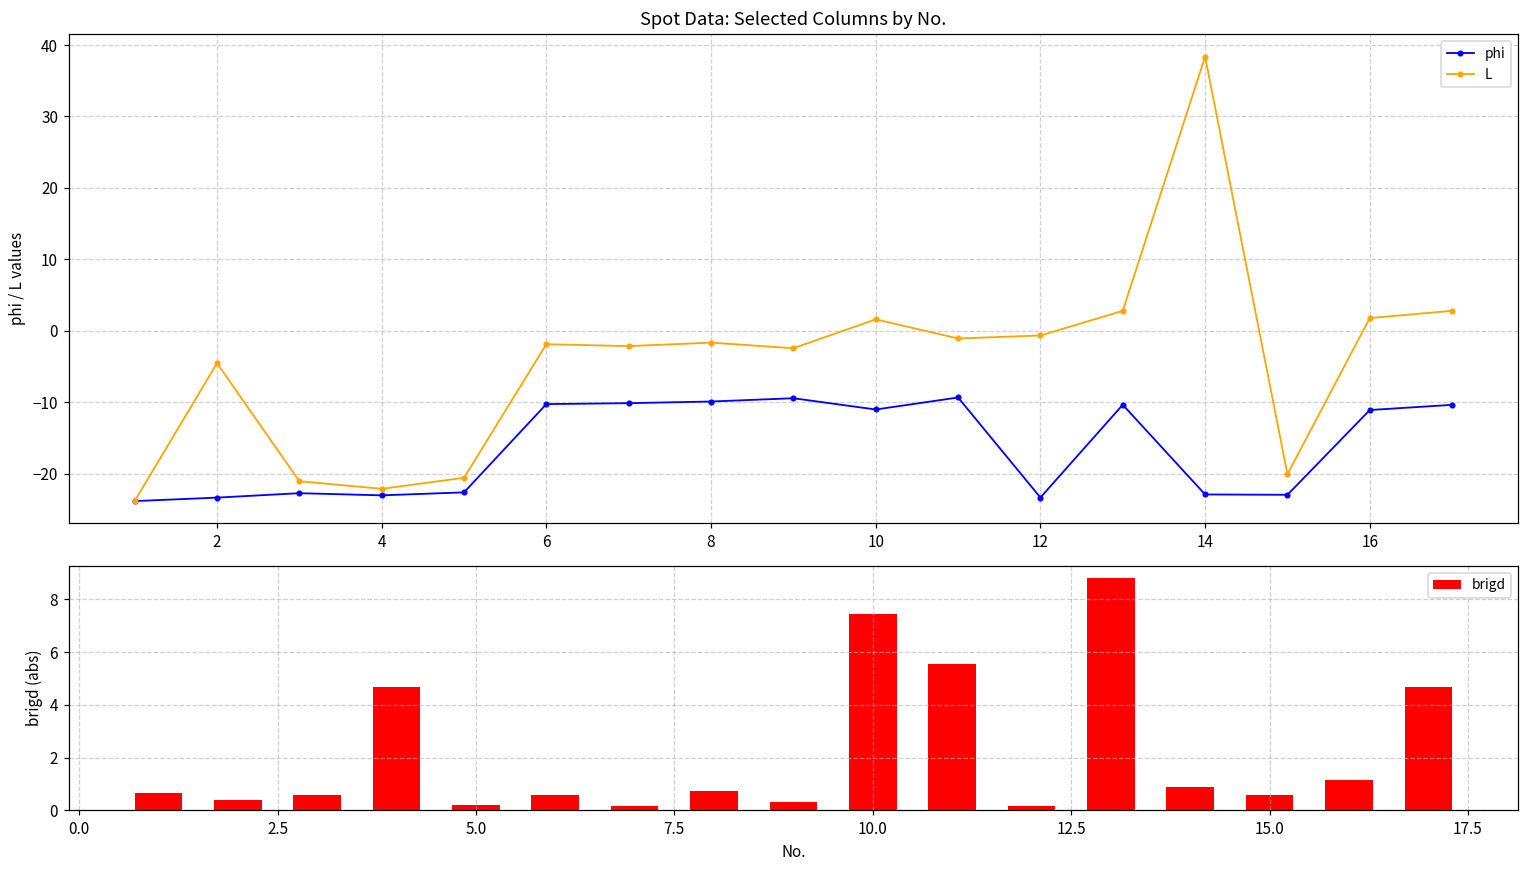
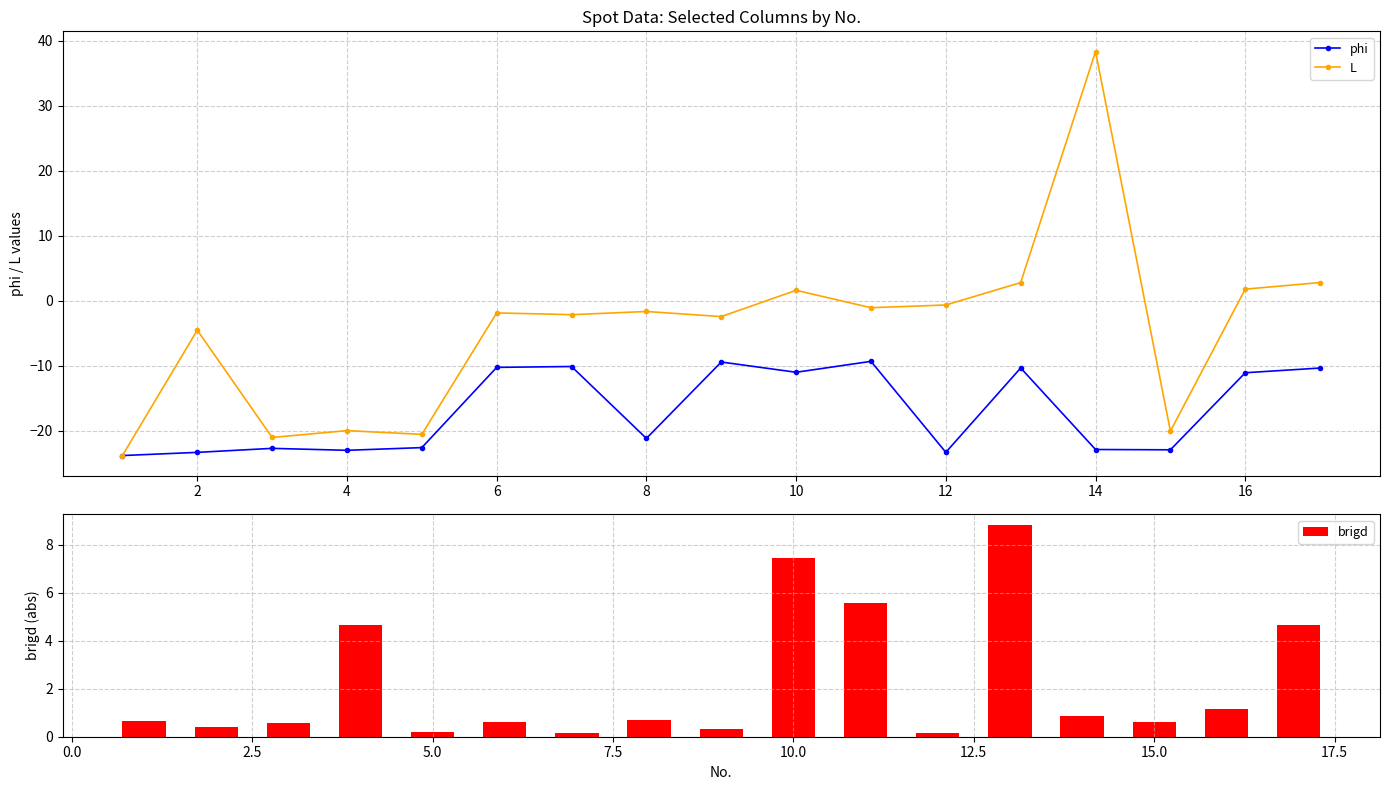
Spot Data: Selected Columns by No., L, 4: -22 -> -20
Spot Data: Selected Columns by No., phi, 8: -10 -> -21
